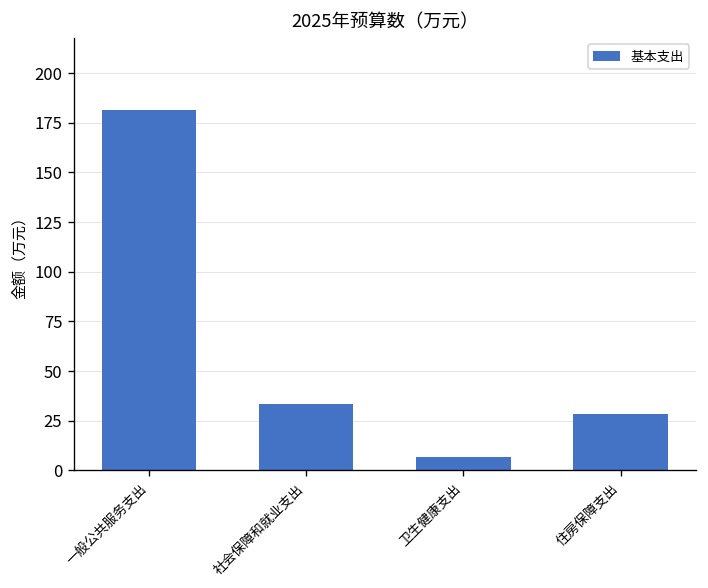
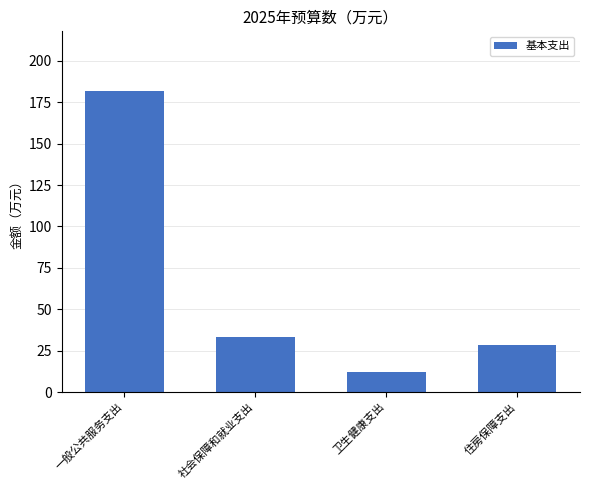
卫生健康支出: 7 -> 12
